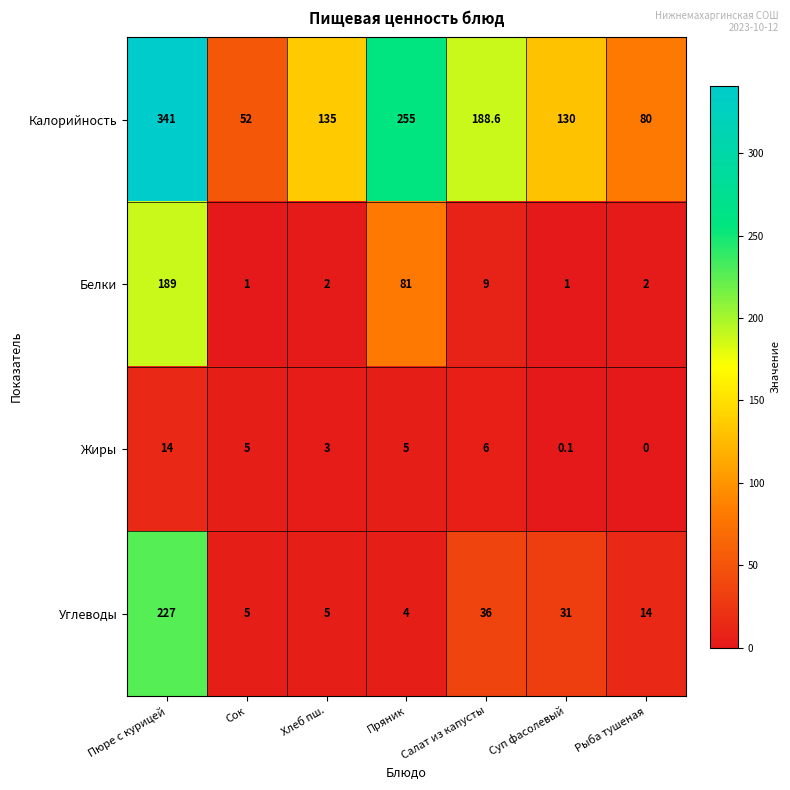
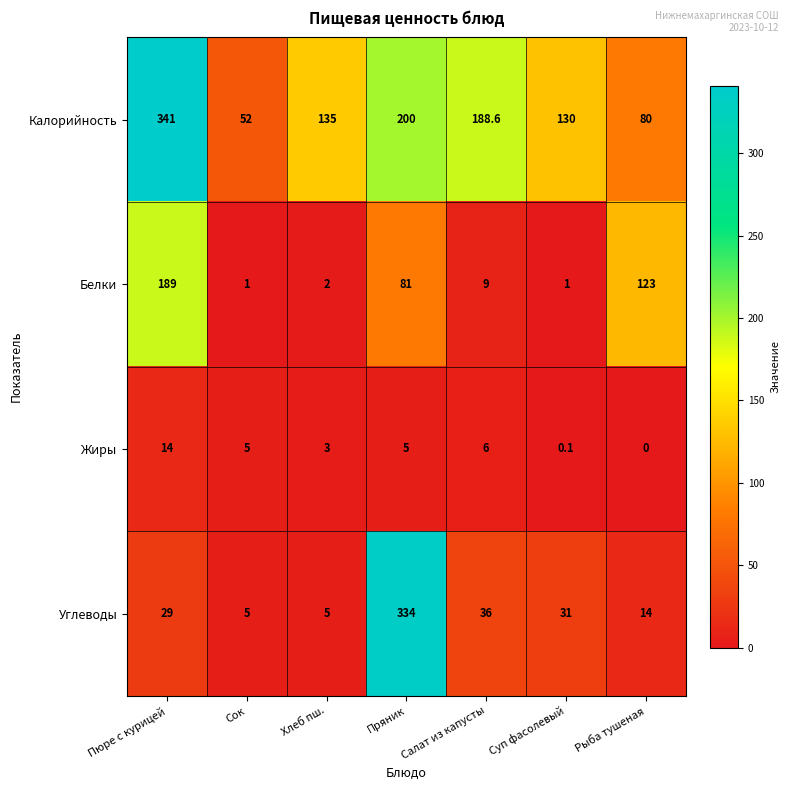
Калорийность, Пряник: 255 -> 200
Белки, Рыба тушеная: 2 -> 123
Углеводы, Пюре с курицей: 227 -> 29
Углеводы, Пряник: 4 -> 334
